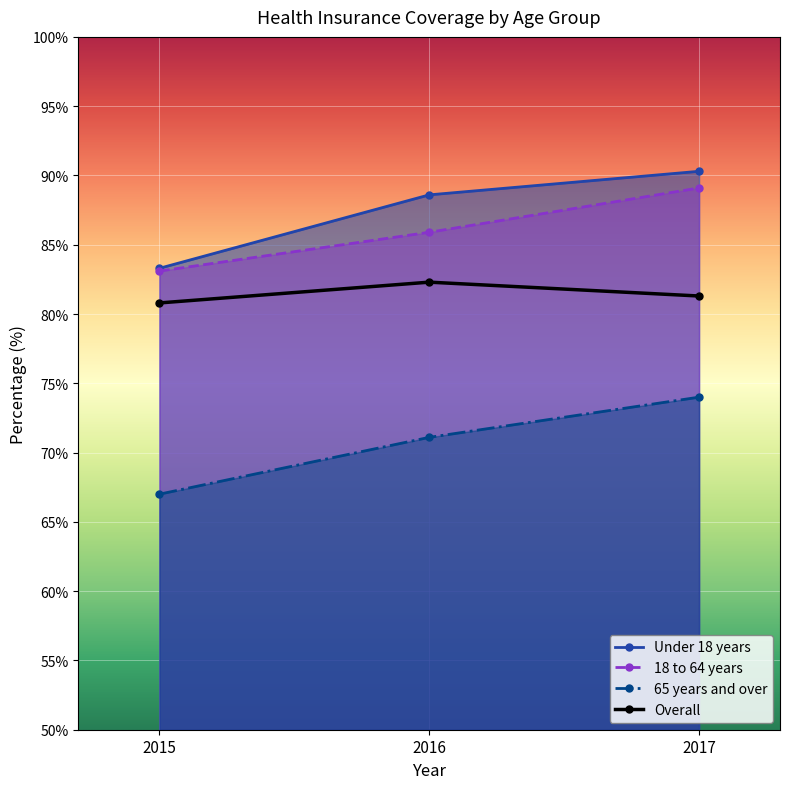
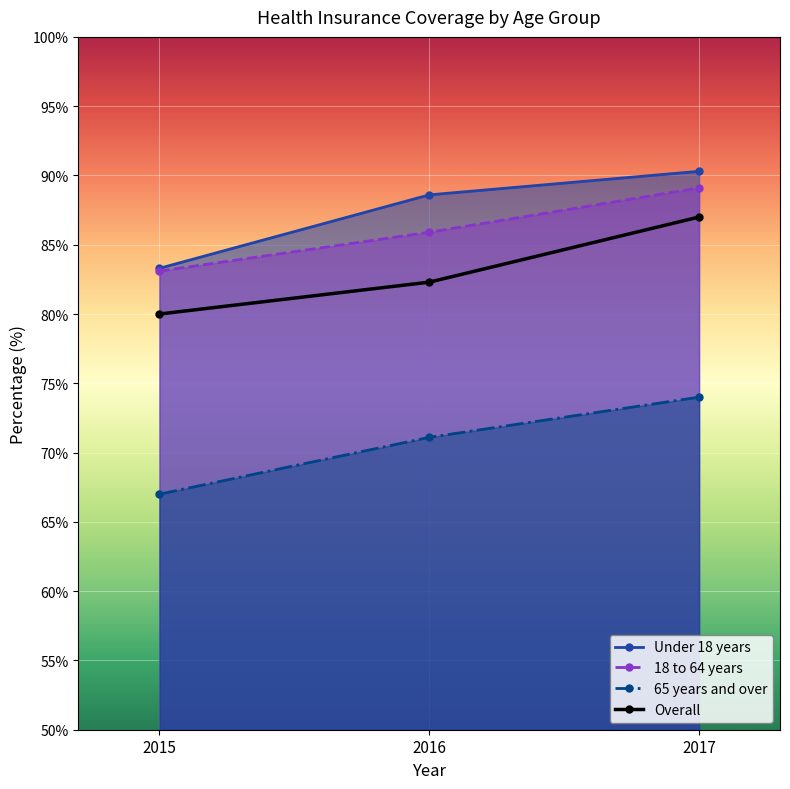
Overall, 2015: 80.8% -> 80.0%
Overall, 2017: 81.3% -> 87.0%
